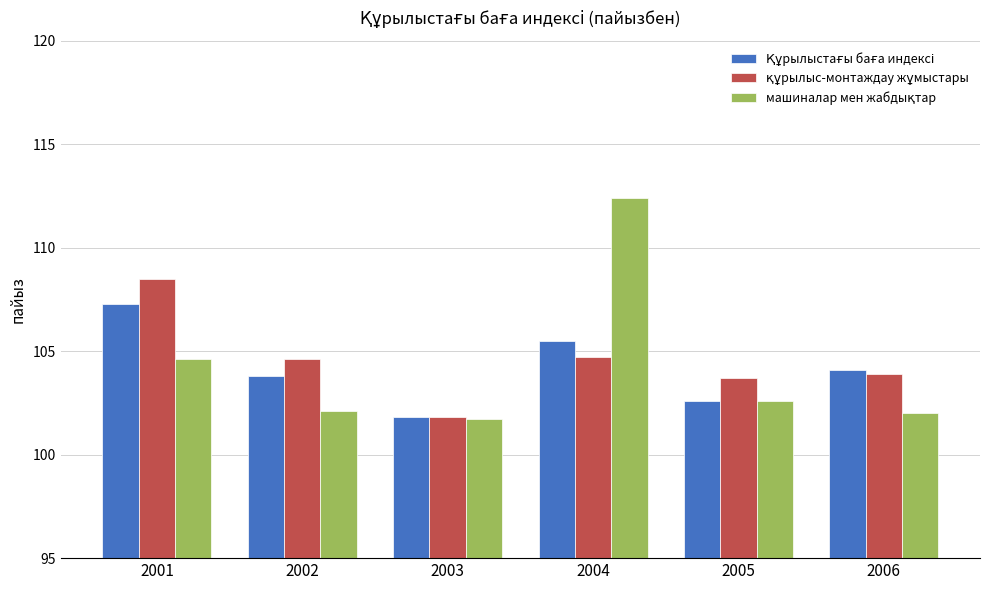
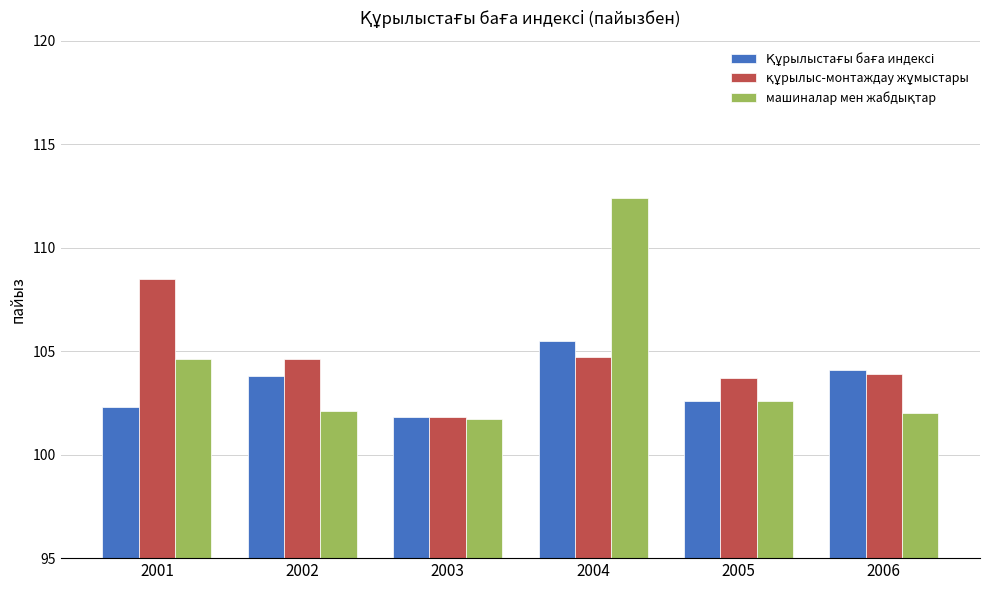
Құрылыстағы баға индексі, 2001: 107.3 -> 102.3
